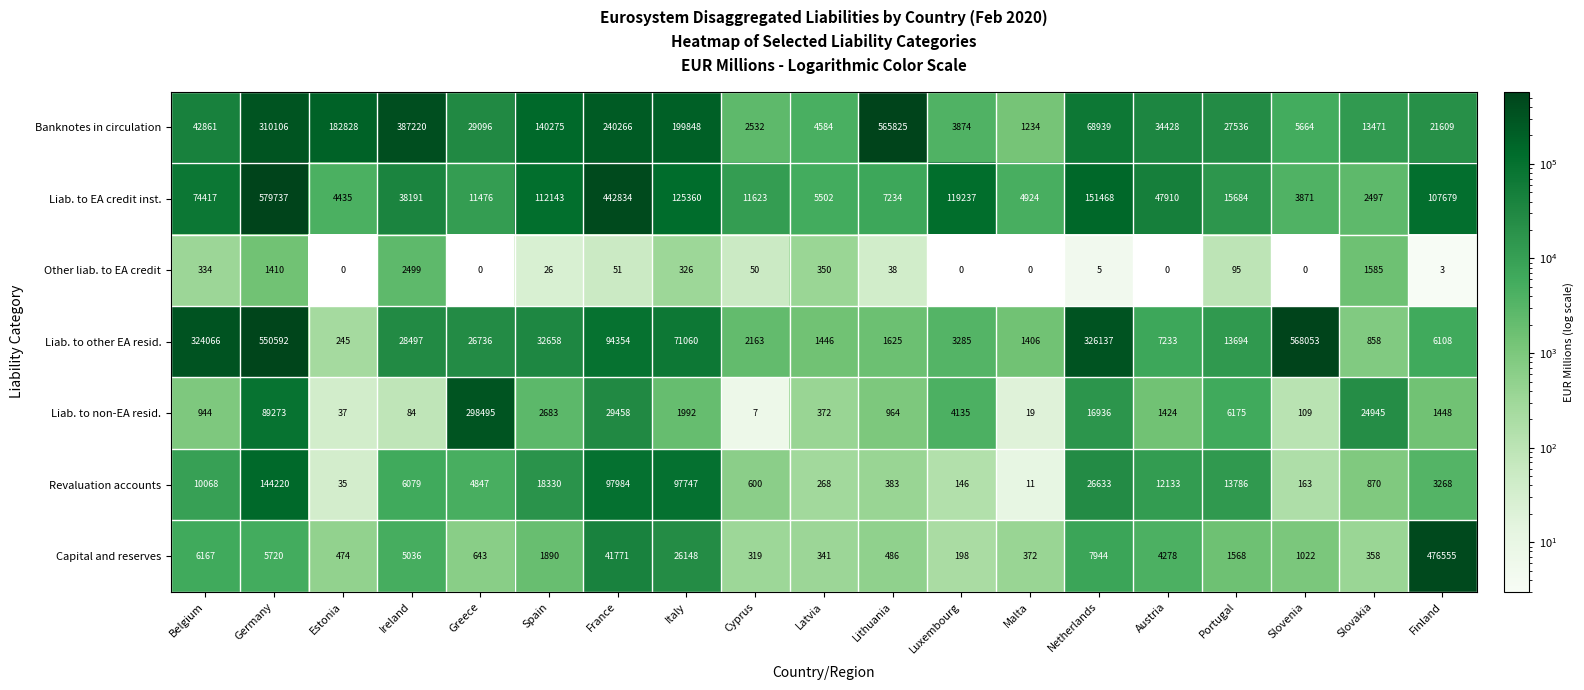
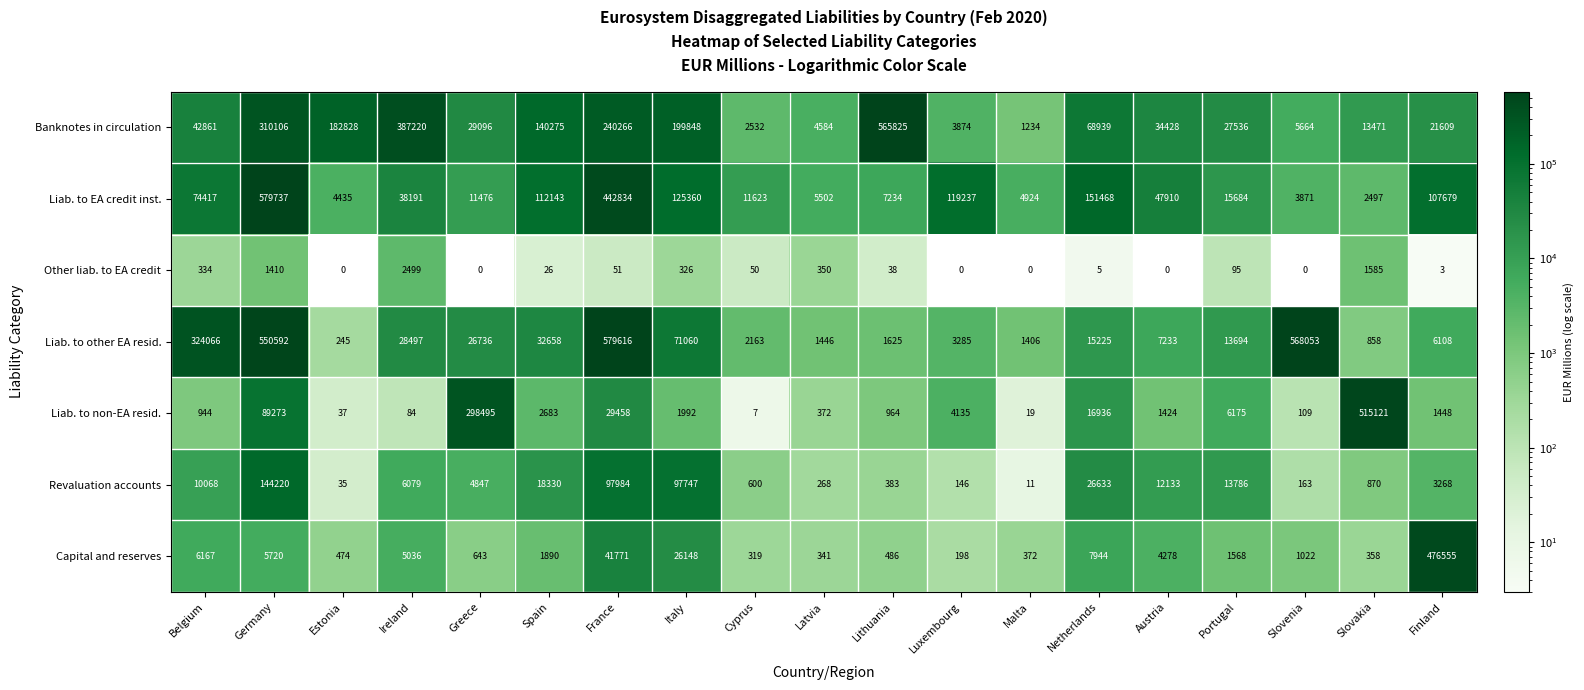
Liab. to other EA resid., France: 94354 -> 579616
Liab. to other EA resid., Netherlands: 326137 -> 15225
Liab. to non-EA resid., Slovakia: 24945 -> 515121
